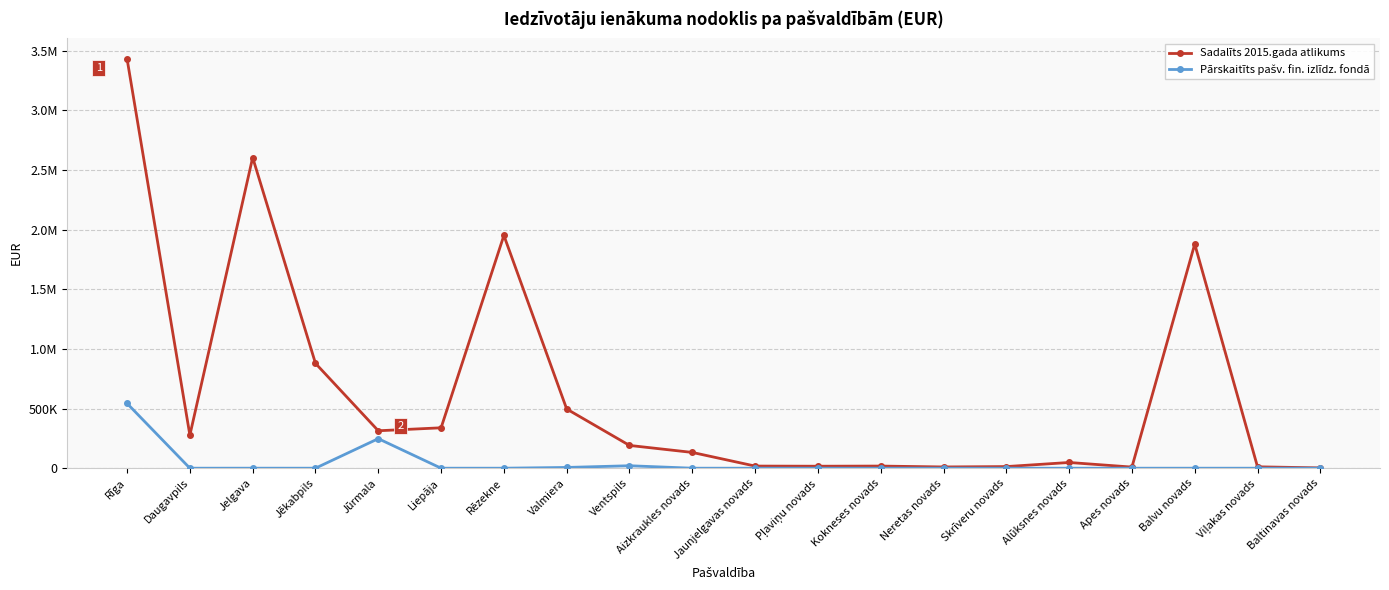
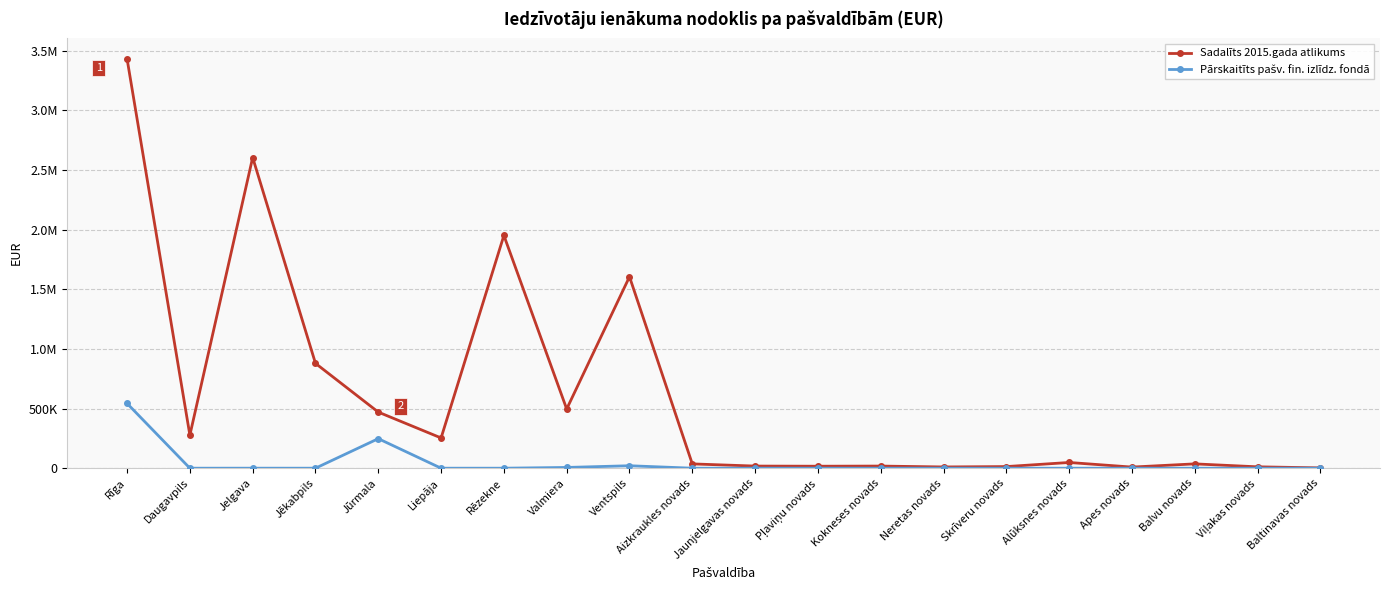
Sadalīts 2015.gada atlikums, Jūrmala: 310000 -> 470000
Sadalīts 2015.gada atlikums, Liepāja: 340000 -> 250000
Sadalīts 2015.gada atlikums, Ventspils: 190000 -> 1610000
Sadalīts 2015.gada atlikums, Aizkraukles novads: 130000 -> 40000
Sadalīts 2015.gada atlikums, Balvu novads: 1880000 -> 40000
